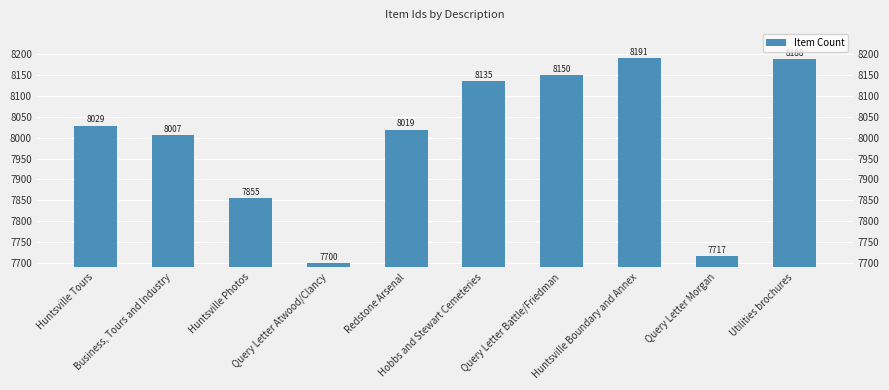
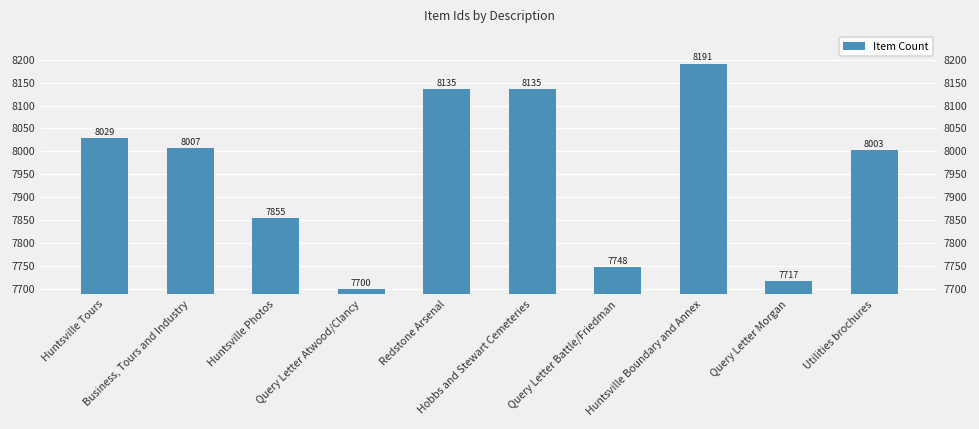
Redstone Arsenal: 8019 -> 8135
Query Letter Battle/Friedman: 8150 -> 7748
Utilities brochures: 8190 -> 8000
